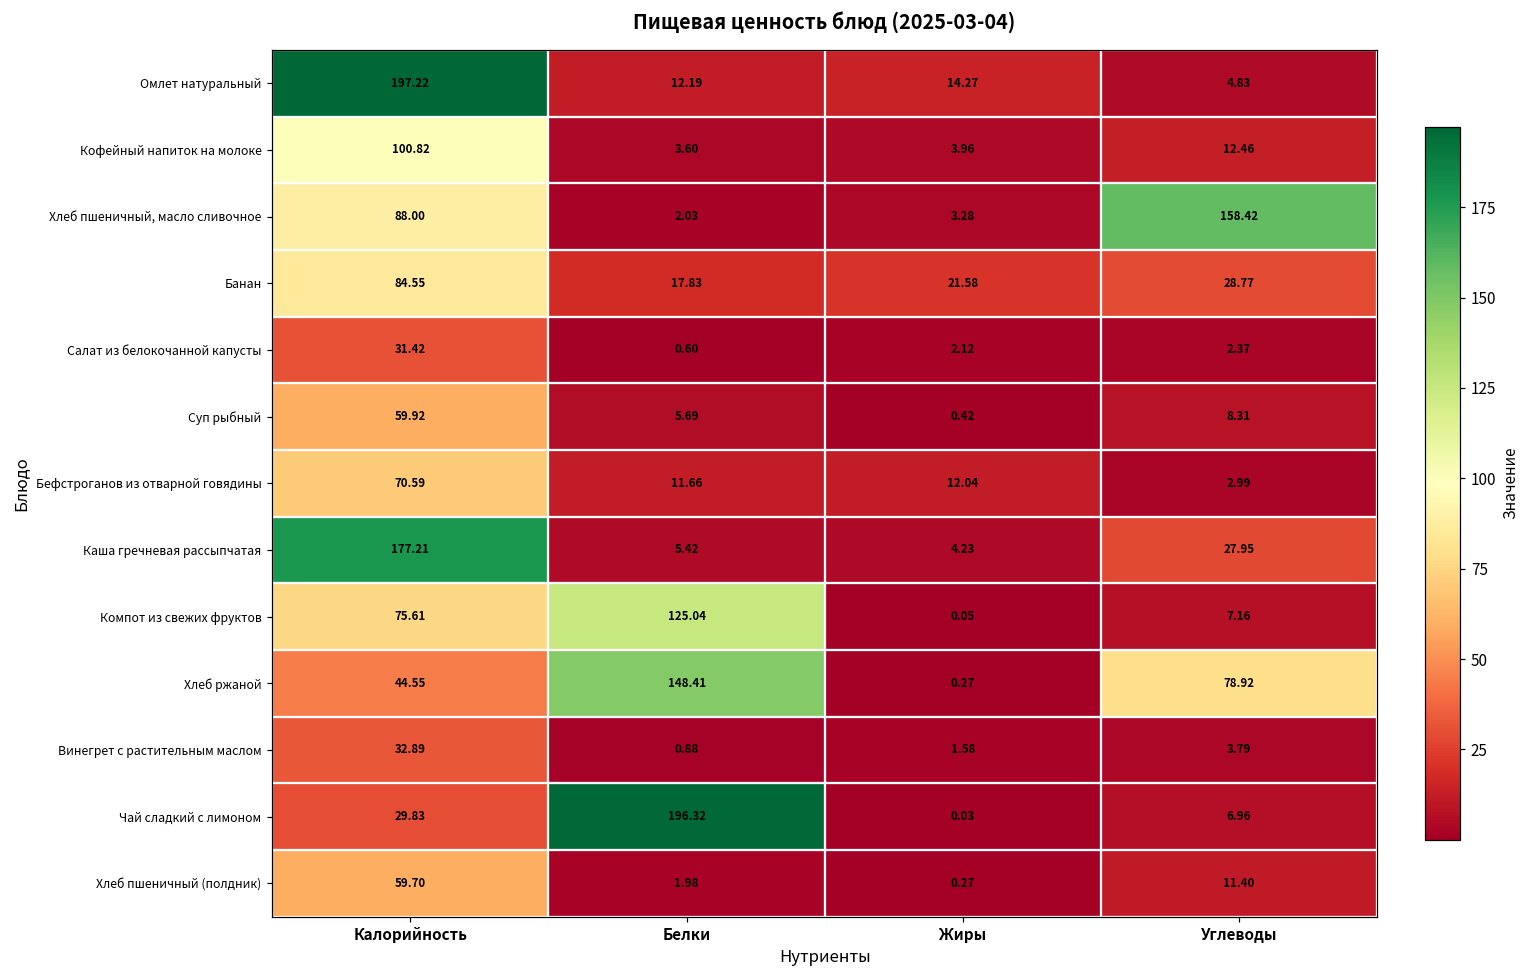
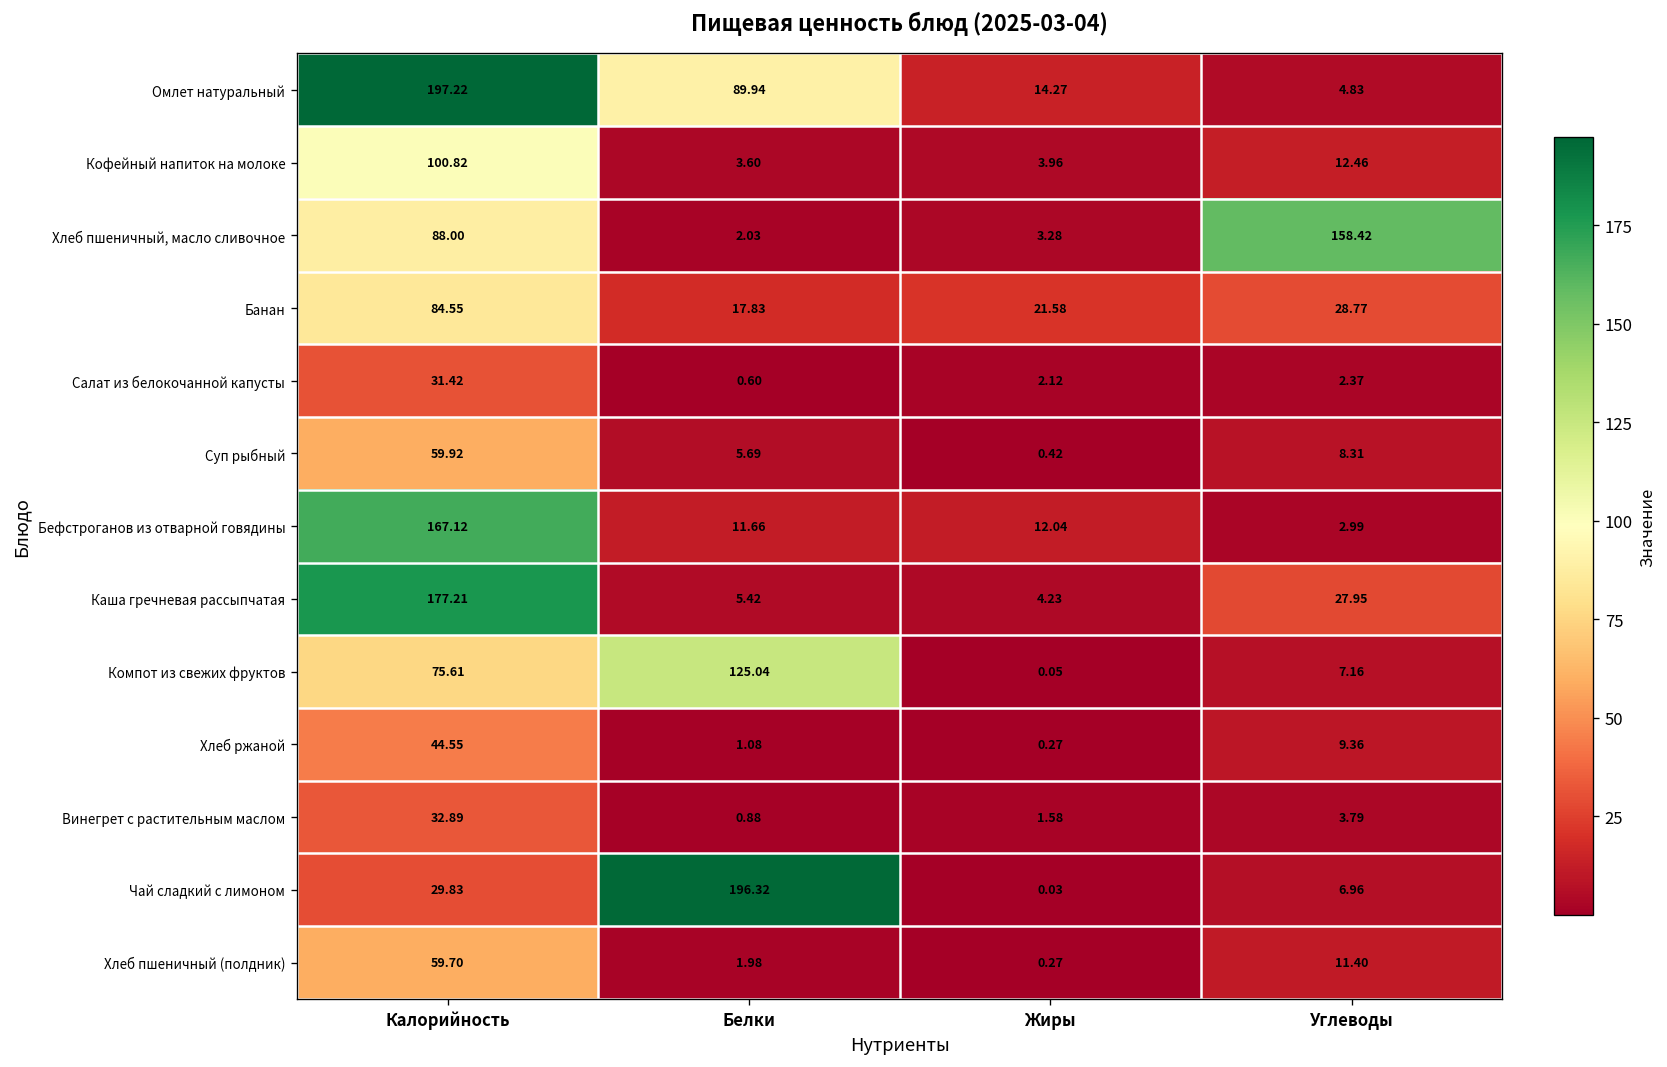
Омлет натуральный, Белки: 12.19 -> 89.94
Бефстроганов из отварной говядины, Калорийность: 70.59 -> 167.12
Хлеб ржаной, Белки: 148.41 -> 1.08
Хлеб ржаной, Углеводы: 78.92 -> 9.36
